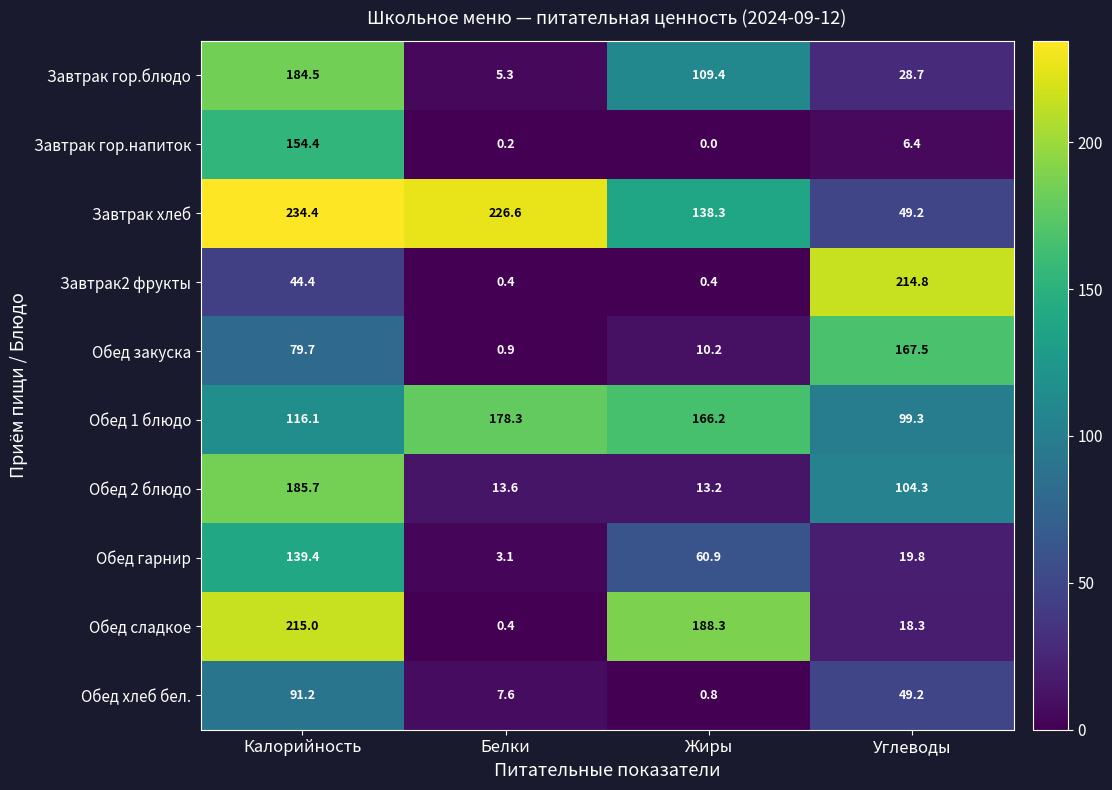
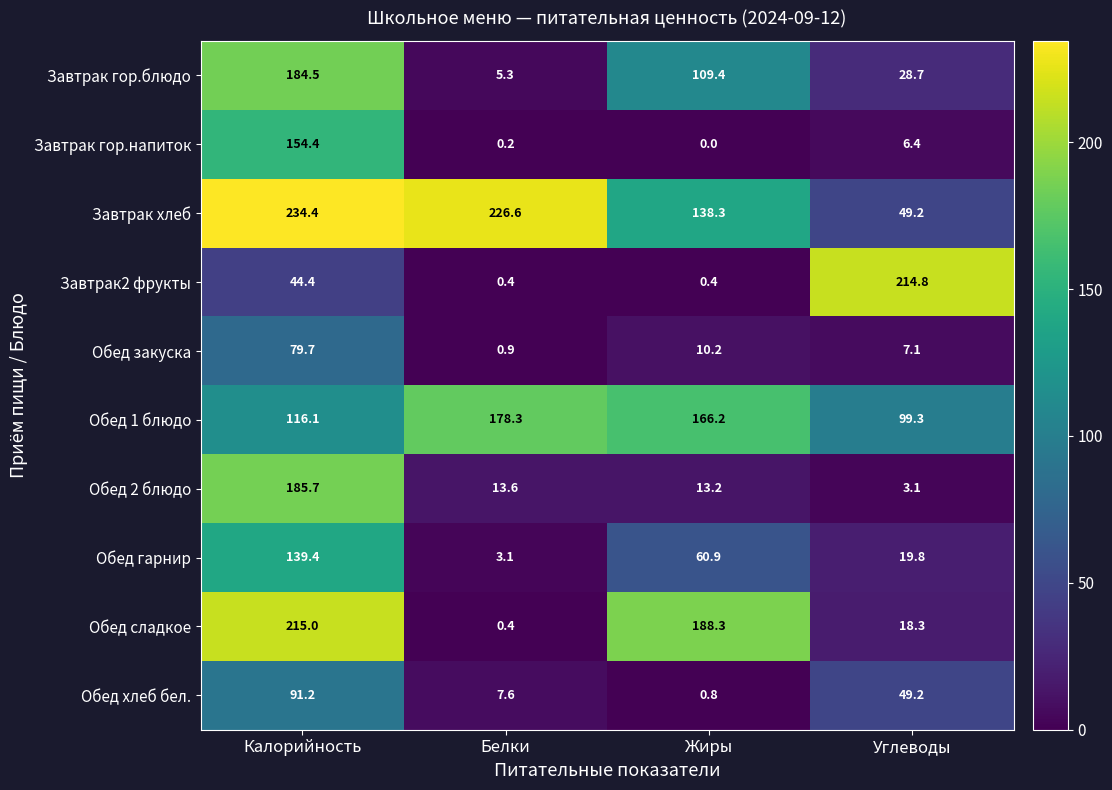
Обед закуска, Углеводы: 167.5 -> 7.1
Обед 2 блюдо, Углеводы: 104.3 -> 3.1
